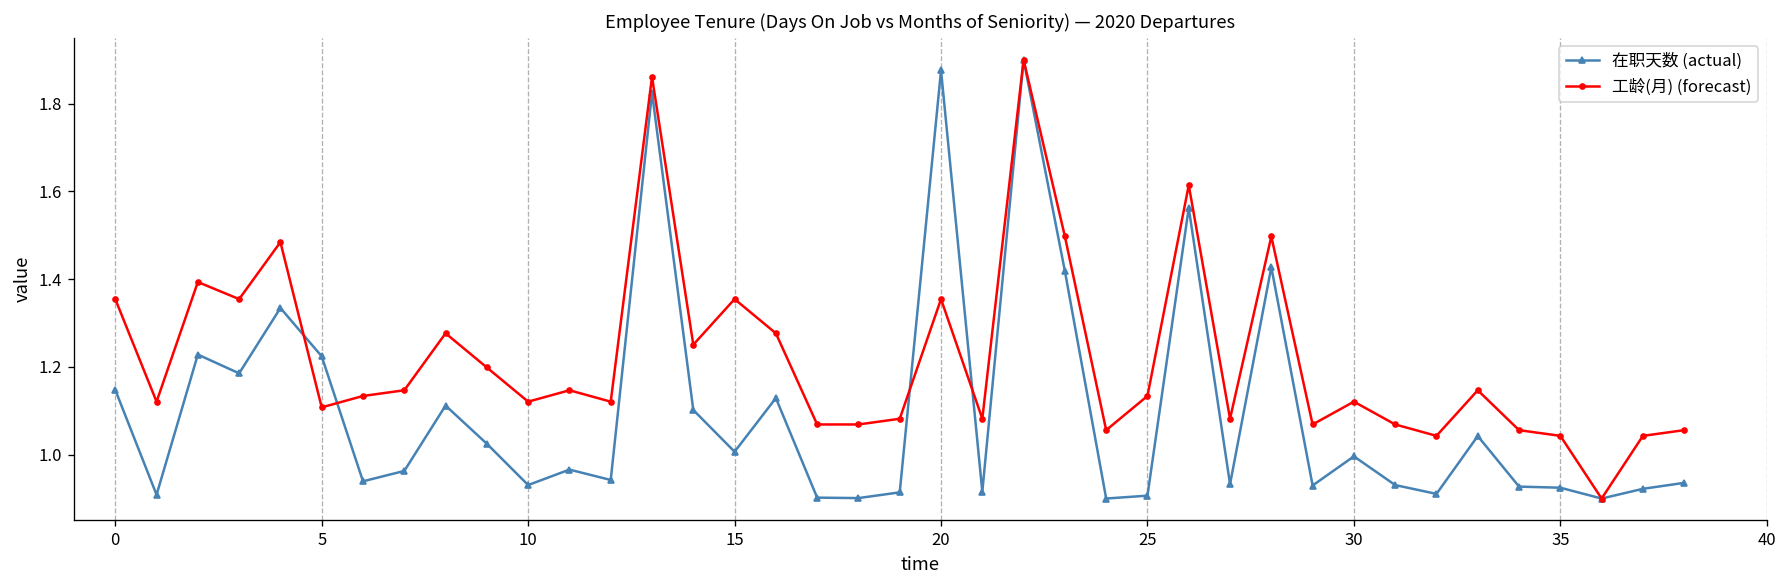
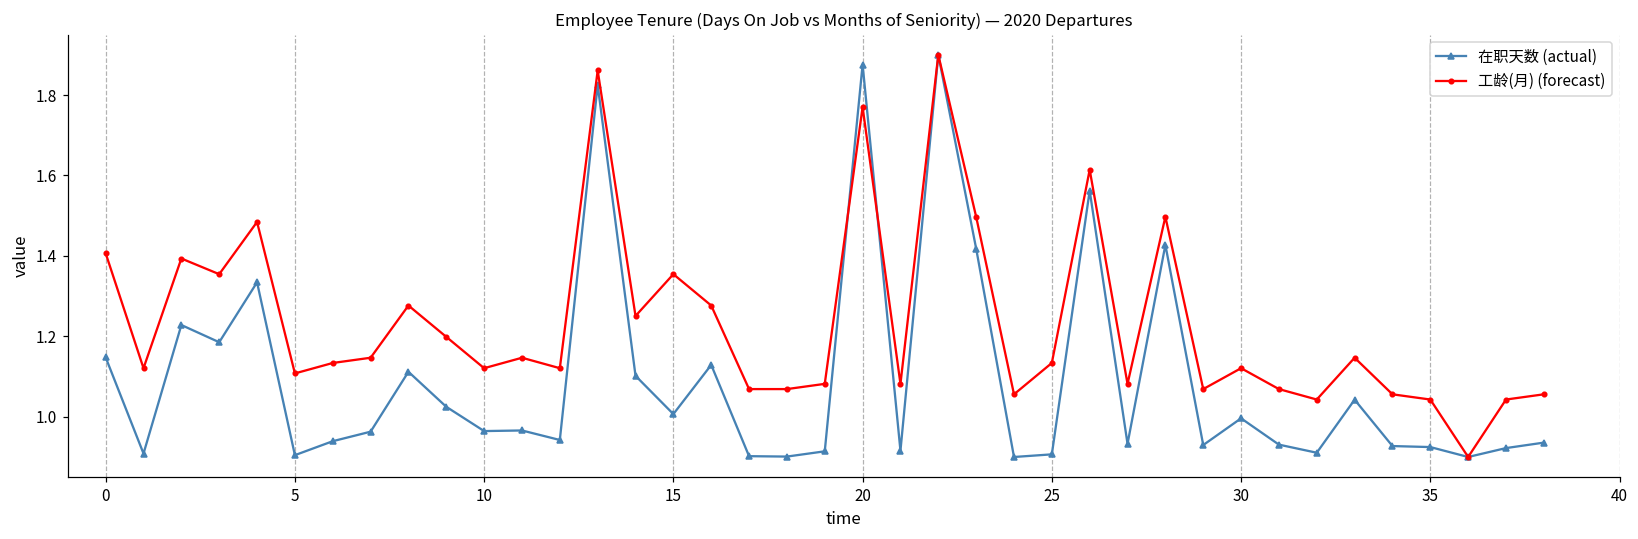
工龄(月) (forecast), 0: 1.35 -> 1.41
在职天数 (actual), 5: 1.22 -> 0.90
在职天数 (actual), 10: 0.93 -> 0.96
工龄(月) (forecast), 20: 1.35 -> 1.77
